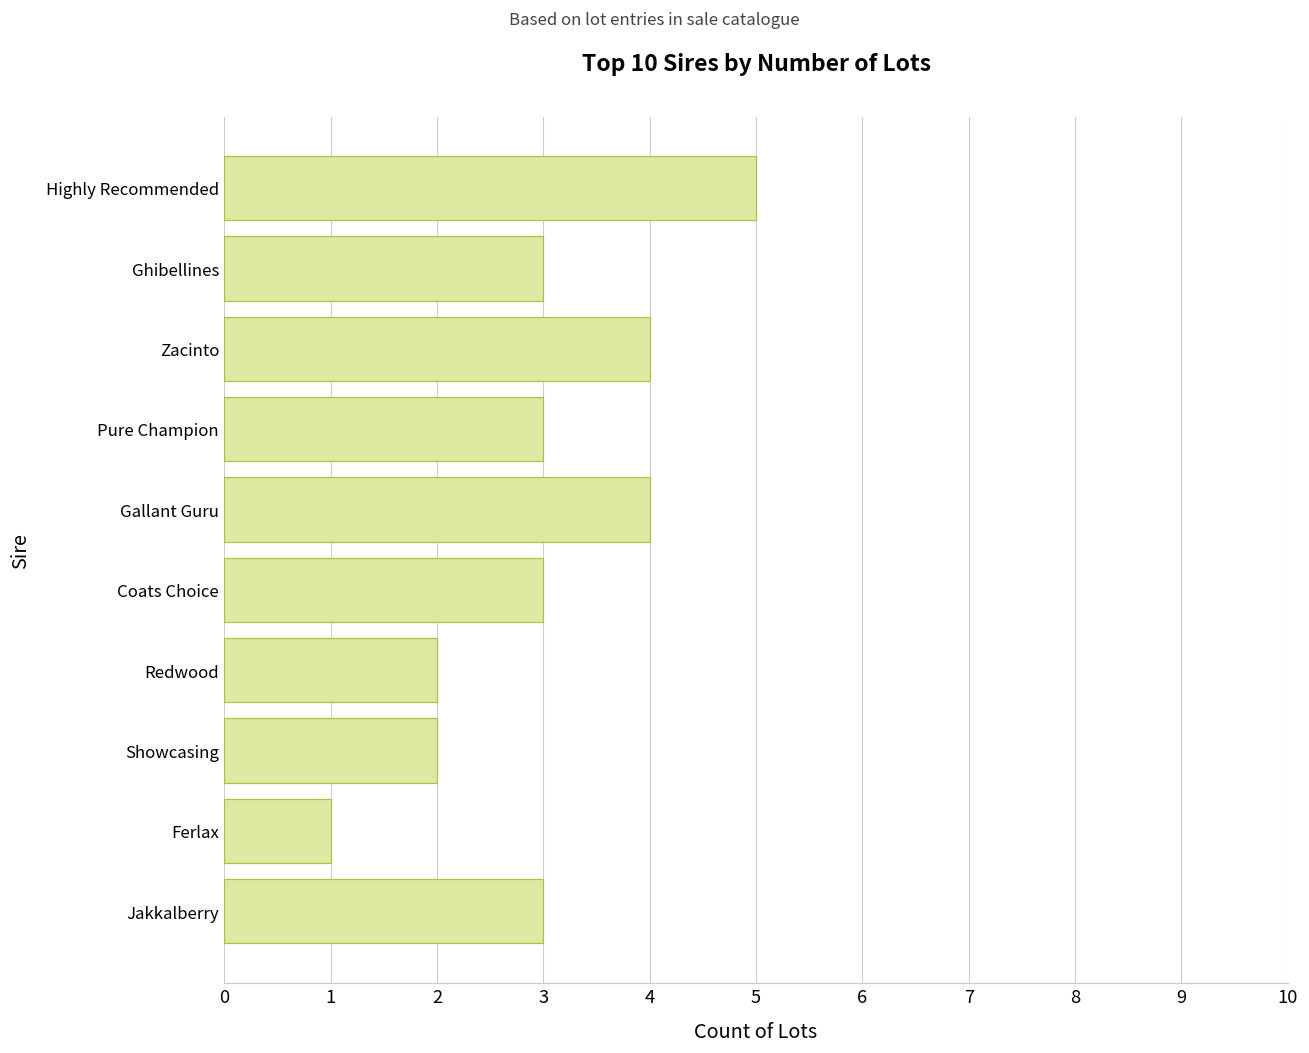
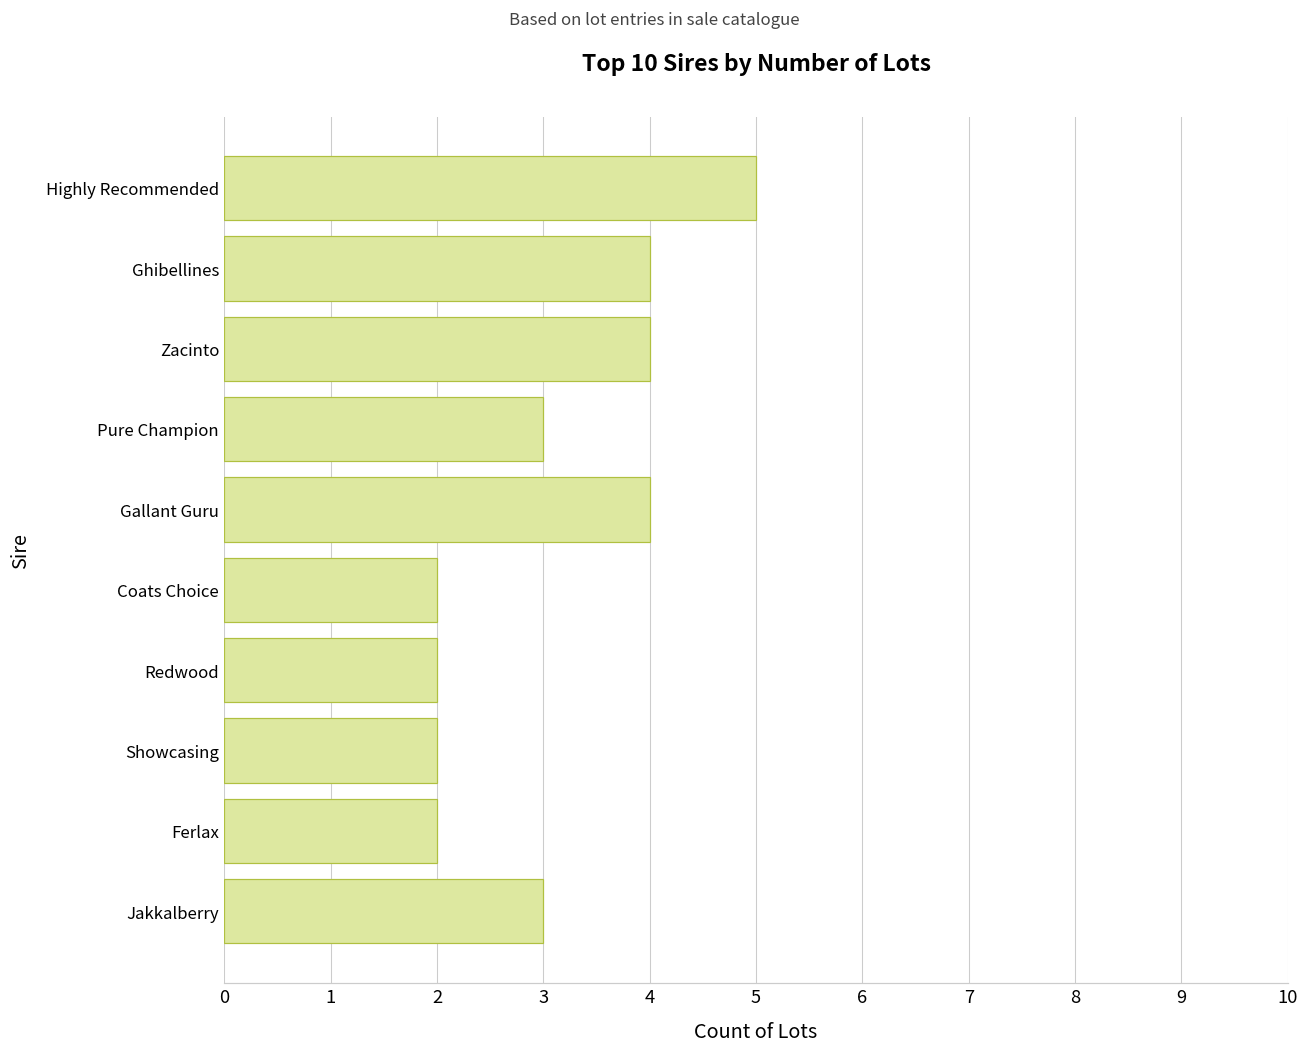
Ghibellines: 3 -> 4
Coats Choice: 3 -> 2
Ferlax: 1 -> 2
